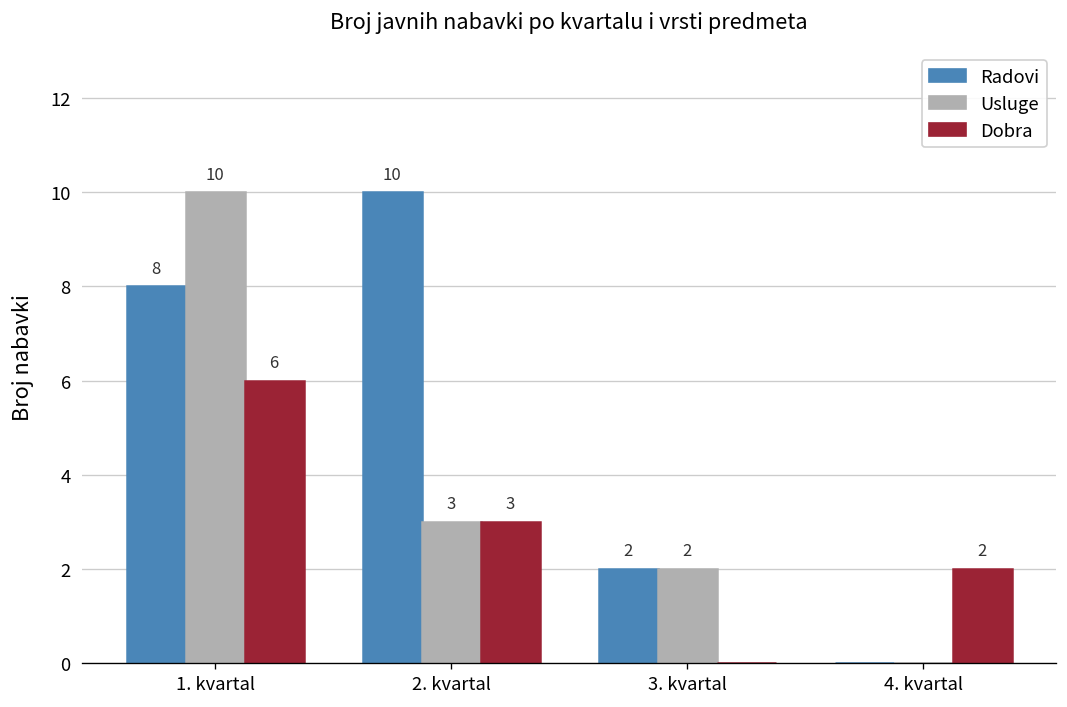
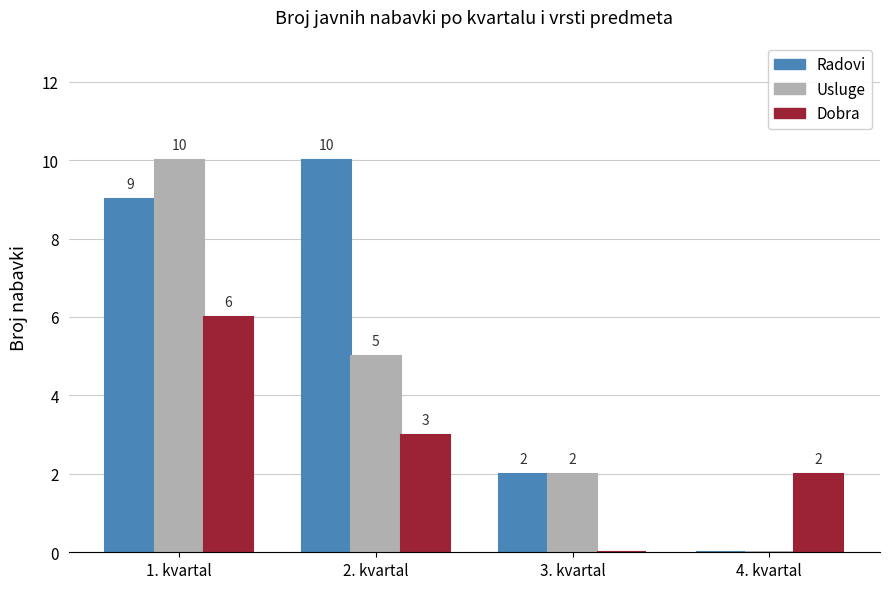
Radovi, 1. kvartal: 8 -> 9
Usluge, 2. kvartal: 3 -> 5
